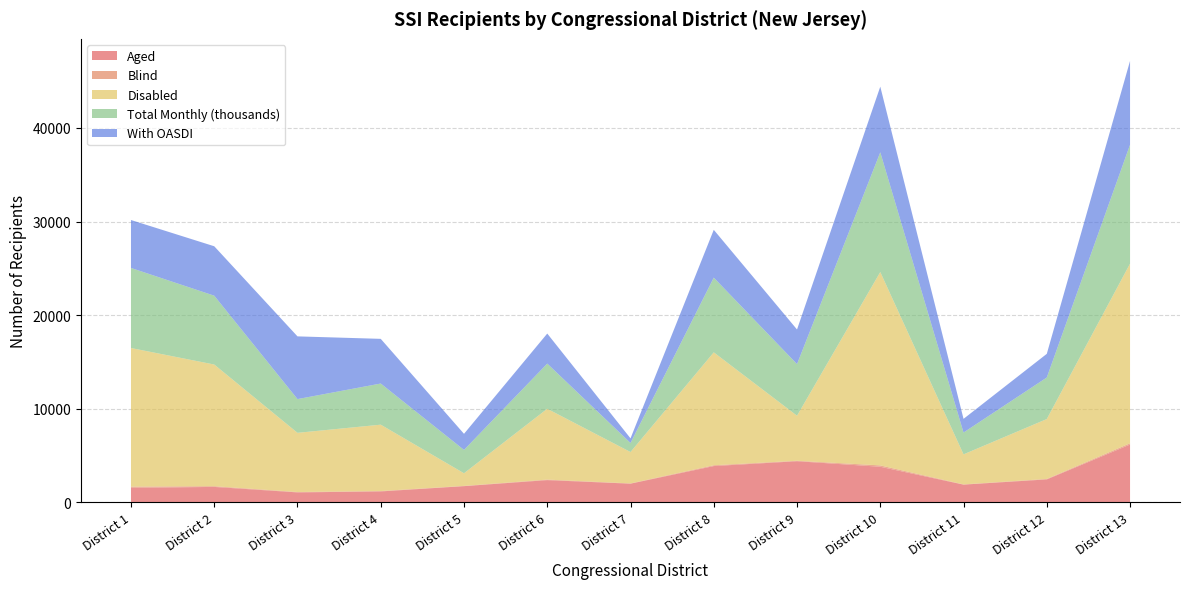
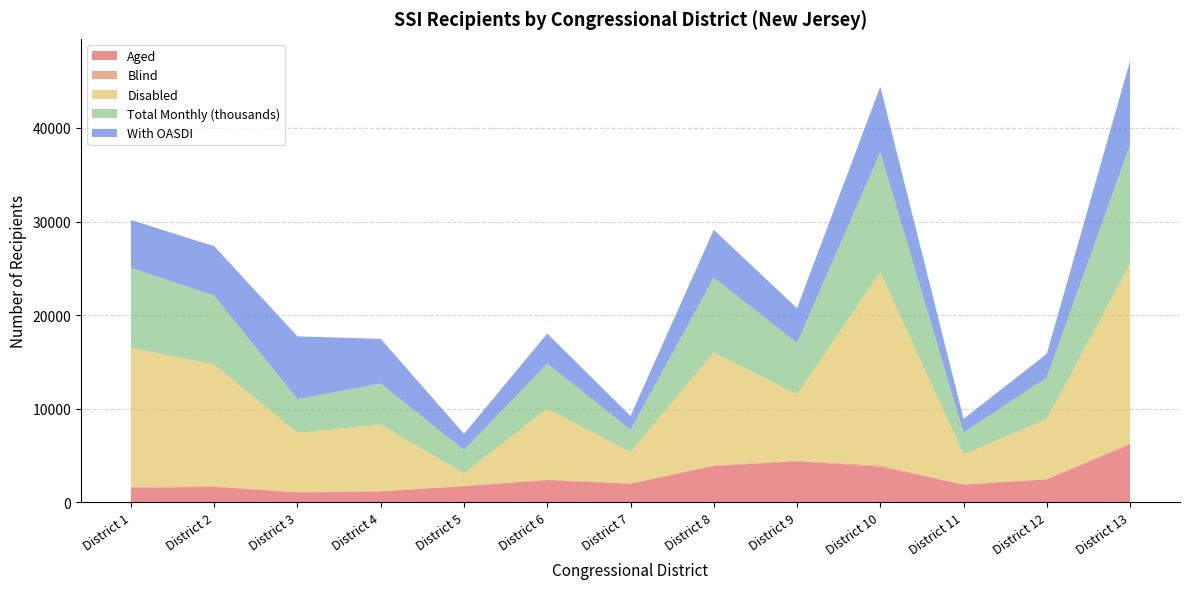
Total Monthly (thousands), District 7: 1000 -> 2000
With OASDI, District 7: 0 -> 1000
Disabled, District 9: 5000 -> 7000
